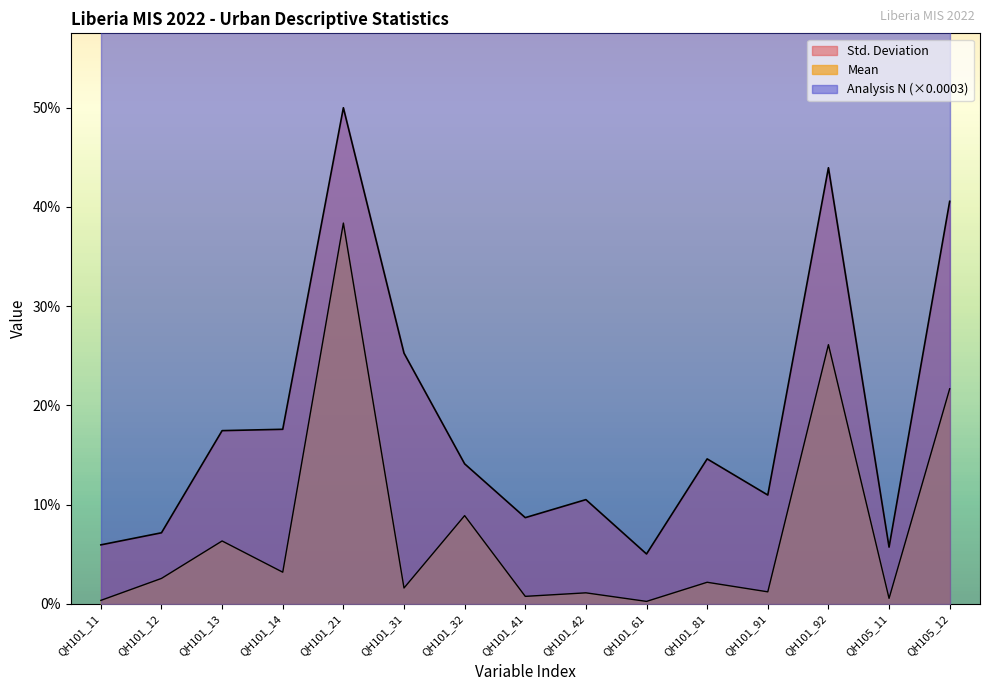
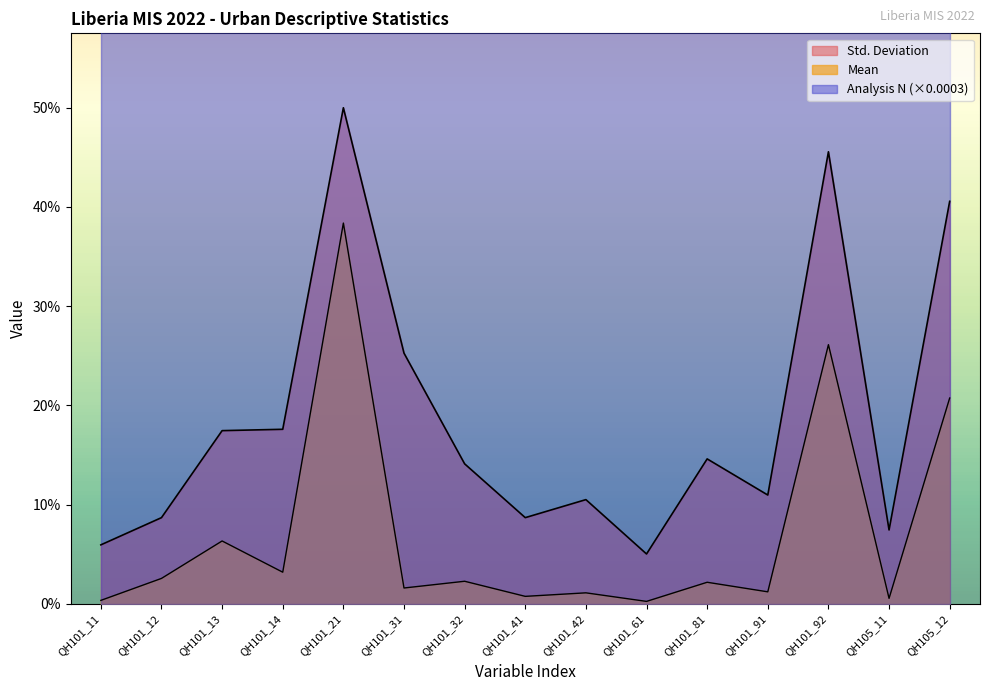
Std. Deviation, QH101_12: 7% -> 9%
Mean, QH101_32: 9% -> 2%
Std. Deviation, QH101_92: 44% -> 46%
Std. Deviation, QH105_11: 6% -> 7%
Mean, QH105_12: 22% -> 21%
